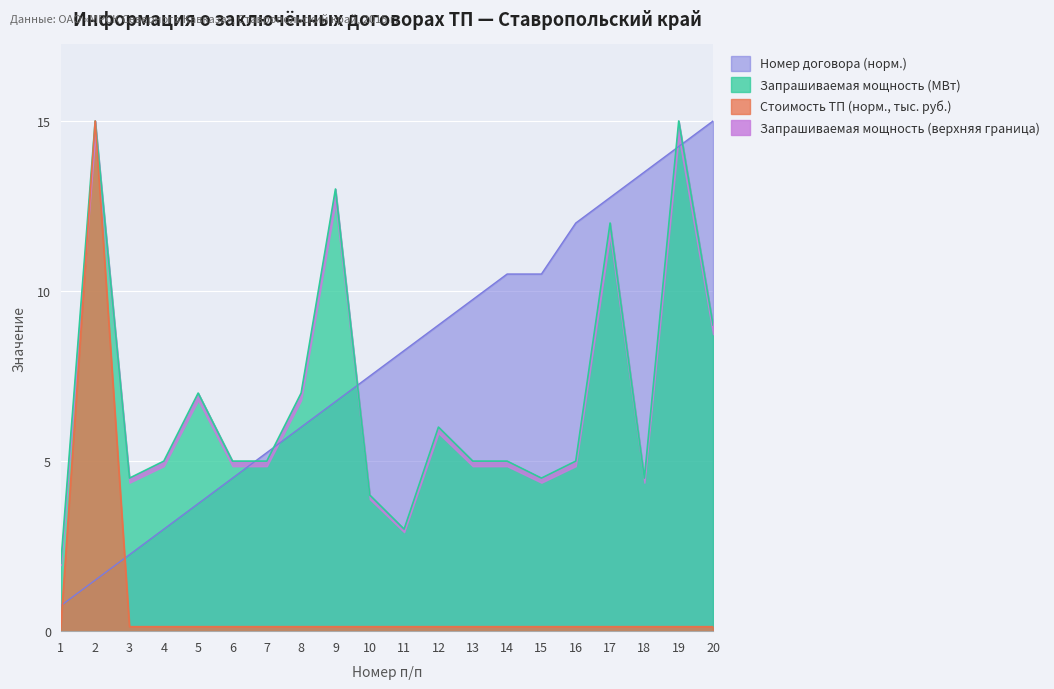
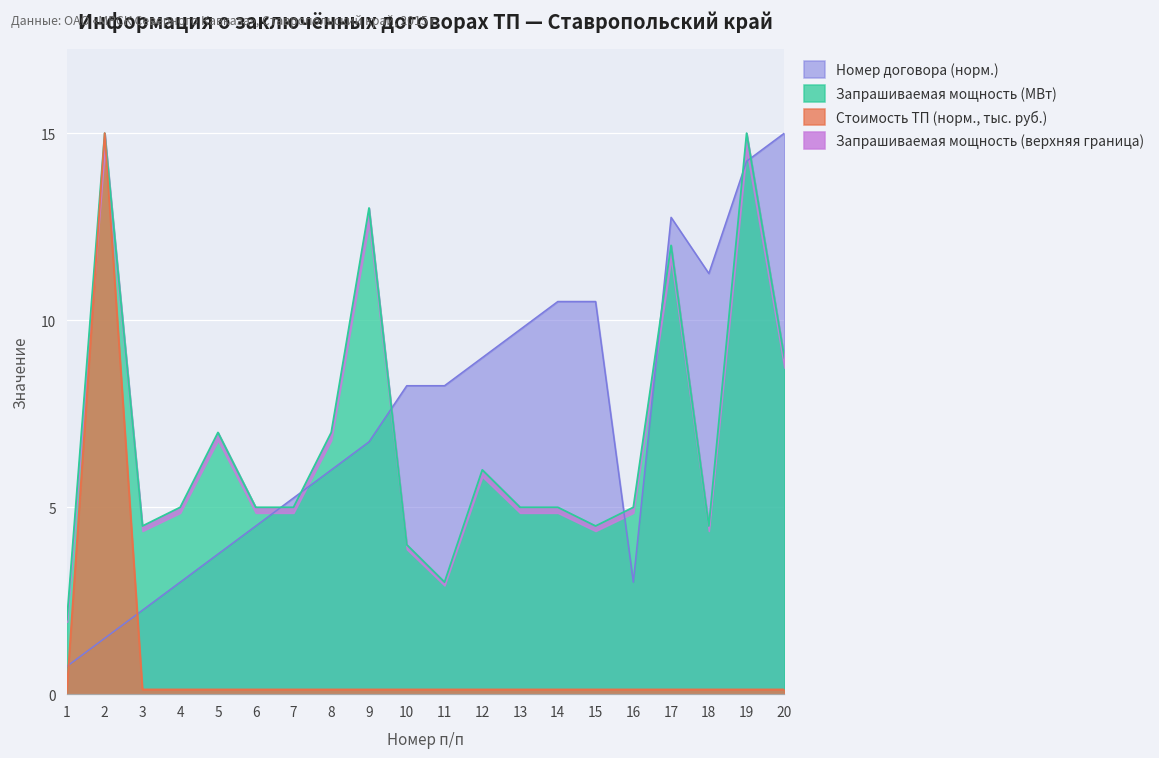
Номер договора (норм.), 10: 7.5 -> 8.3
Номер договора (норм.), 16: 12.0 -> 3.0
Номер договора (норм.), 18: 13.5 -> 11.3
